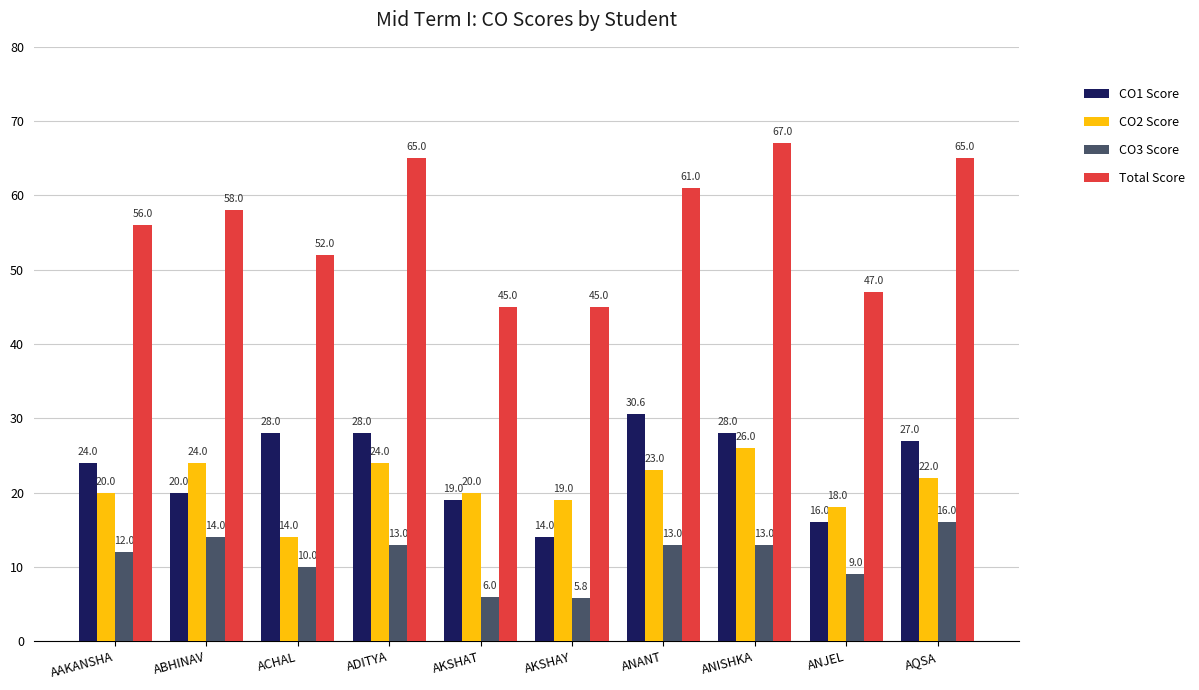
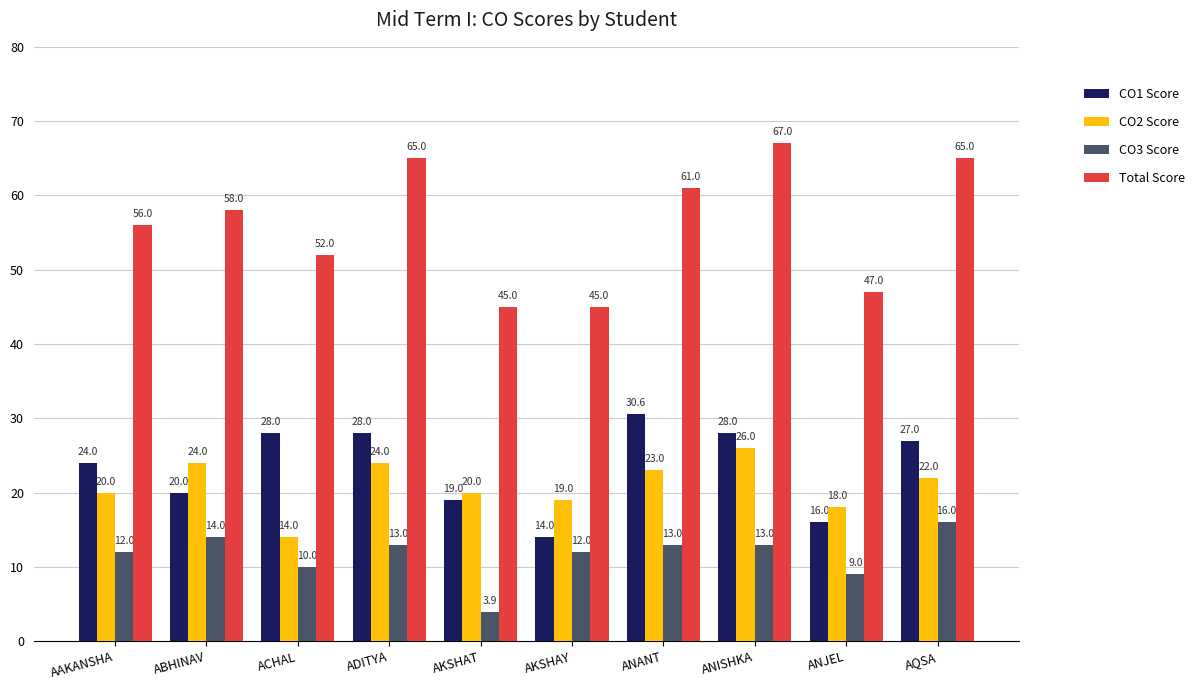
CO3 Score, AKSHAT: 6.0 -> 3.9
CO3 Score, AKSHAY: 5.8 -> 12.0
